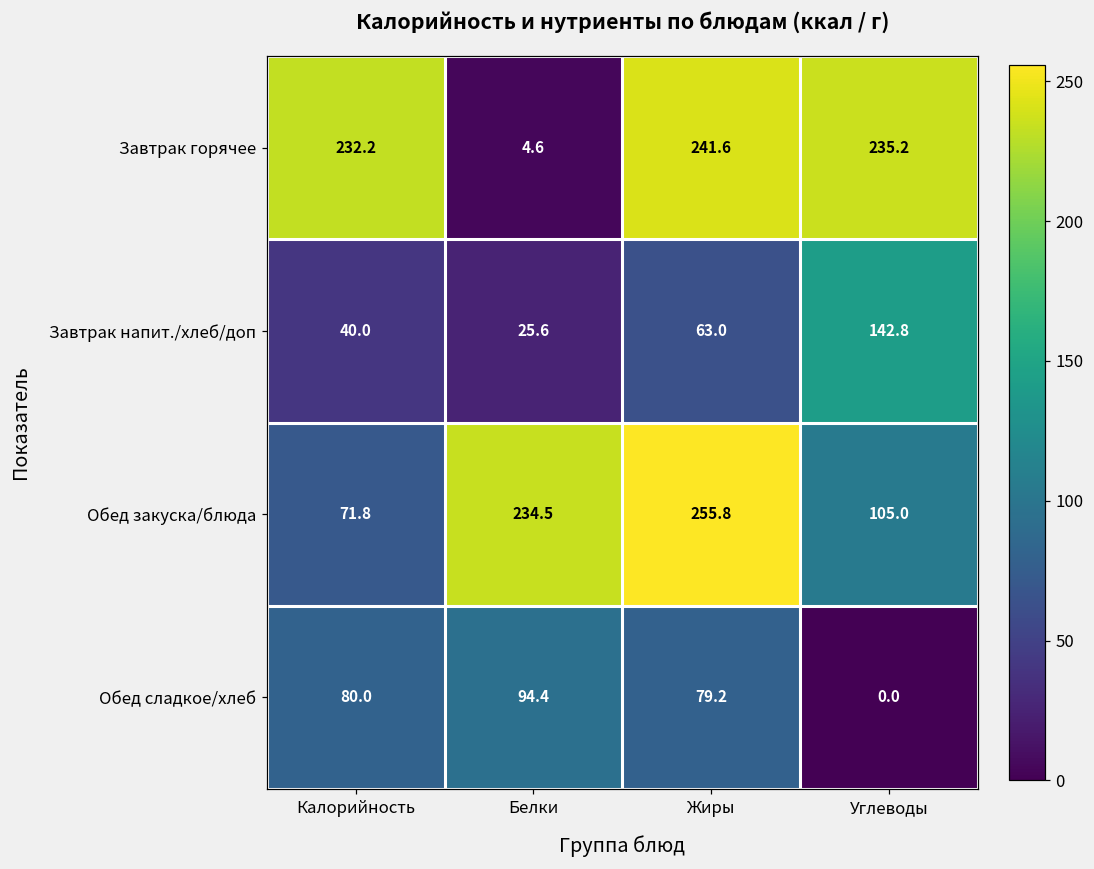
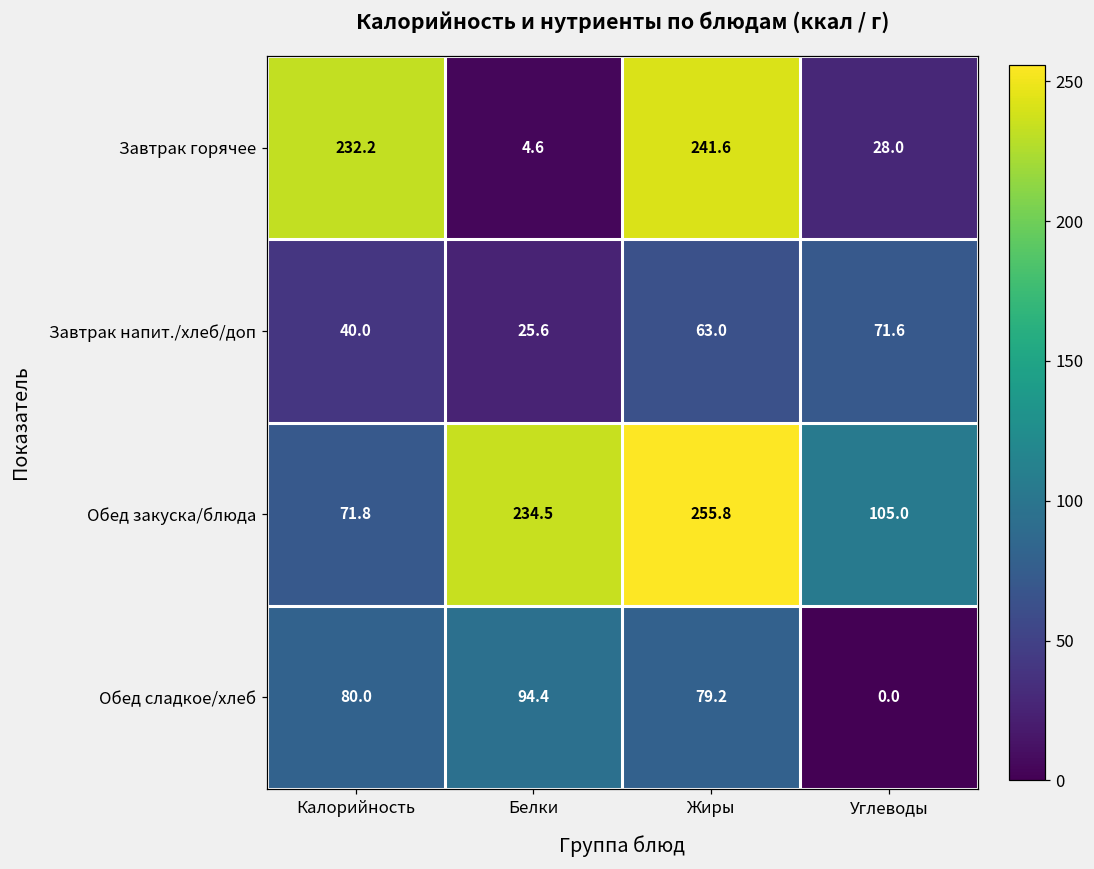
Завтрак горячее, Углеводы: 235.2 -> 28.0
Завтрак напит./хлеб/доп, Углеводы: 142.8 -> 71.6
